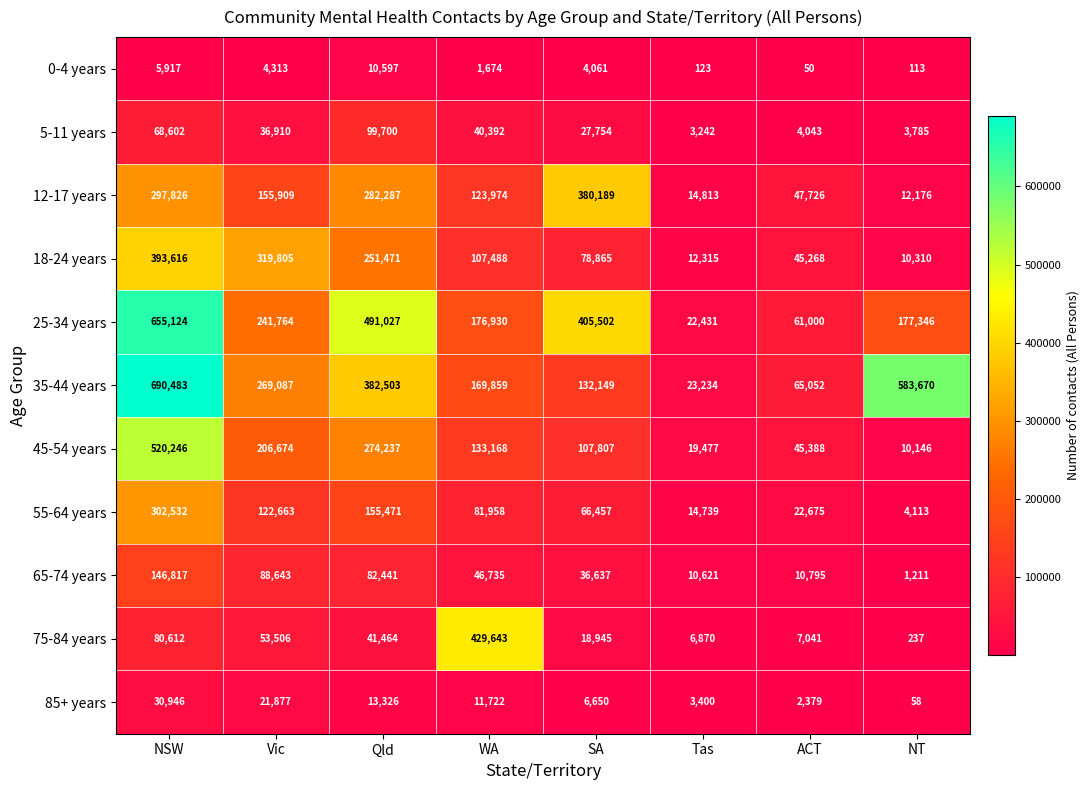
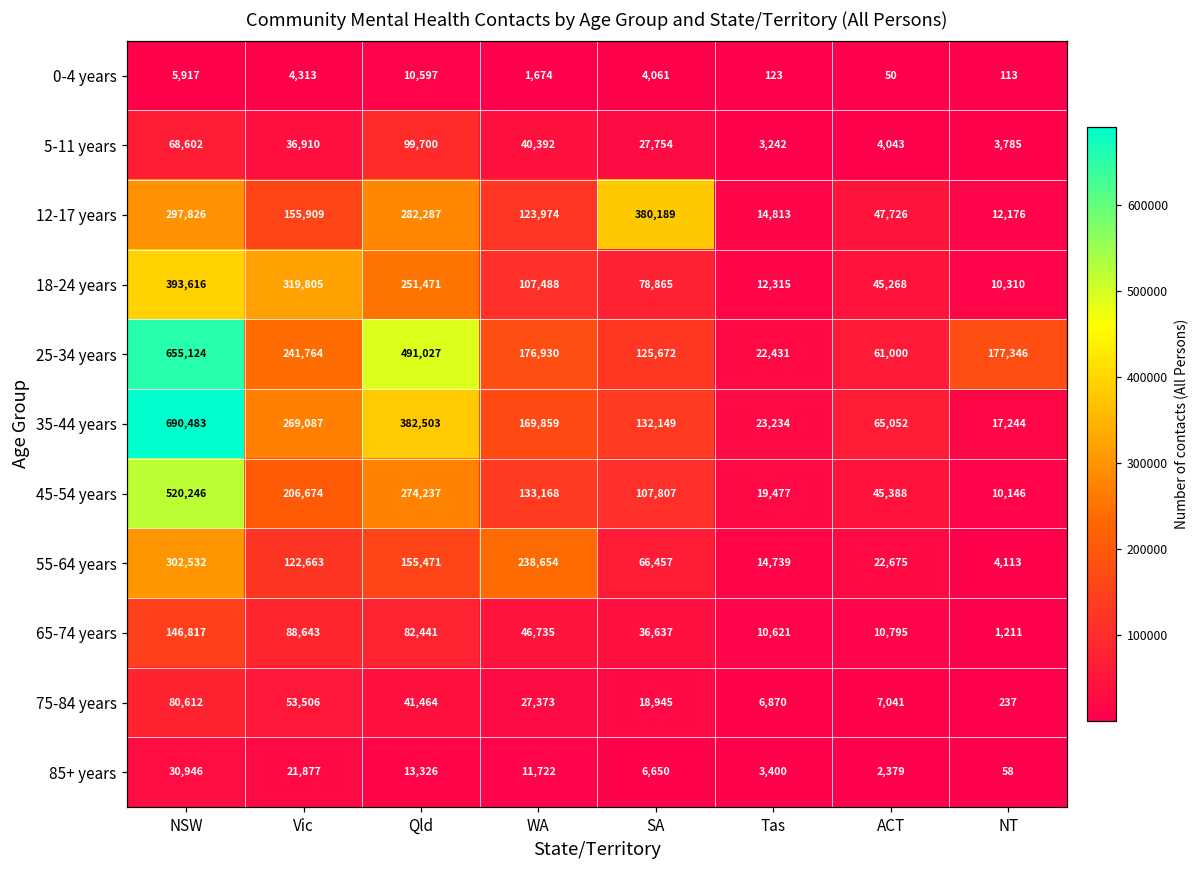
25-34 years, SA: 405,502 -> 125,672
35-44 years, NT: 583,670 -> 17,244
55-64 years, WA: 81,958 -> 238,654
75-84 years, WA: 429,643 -> 27,373
